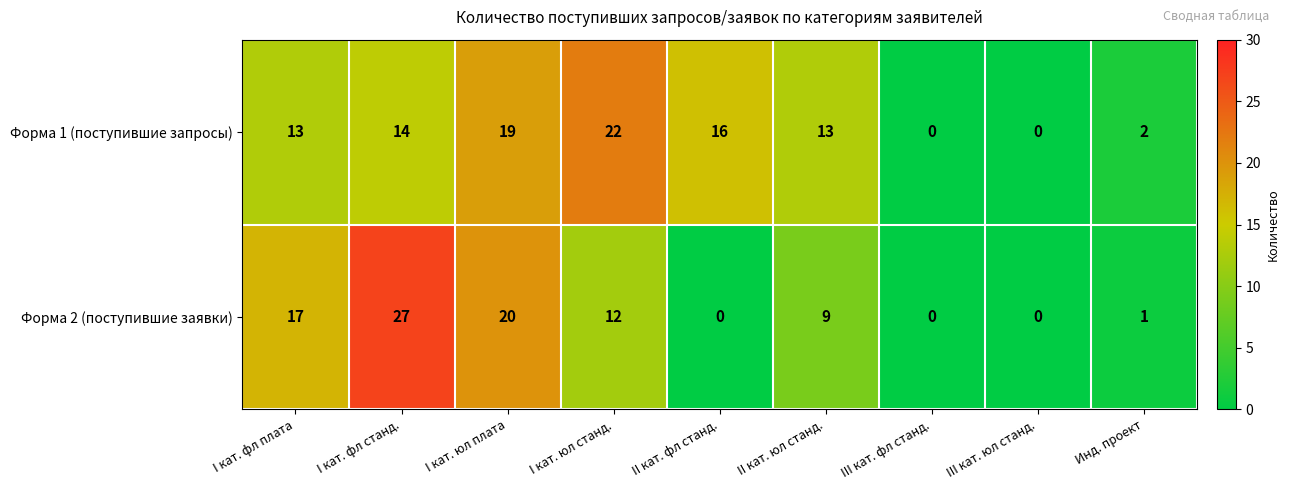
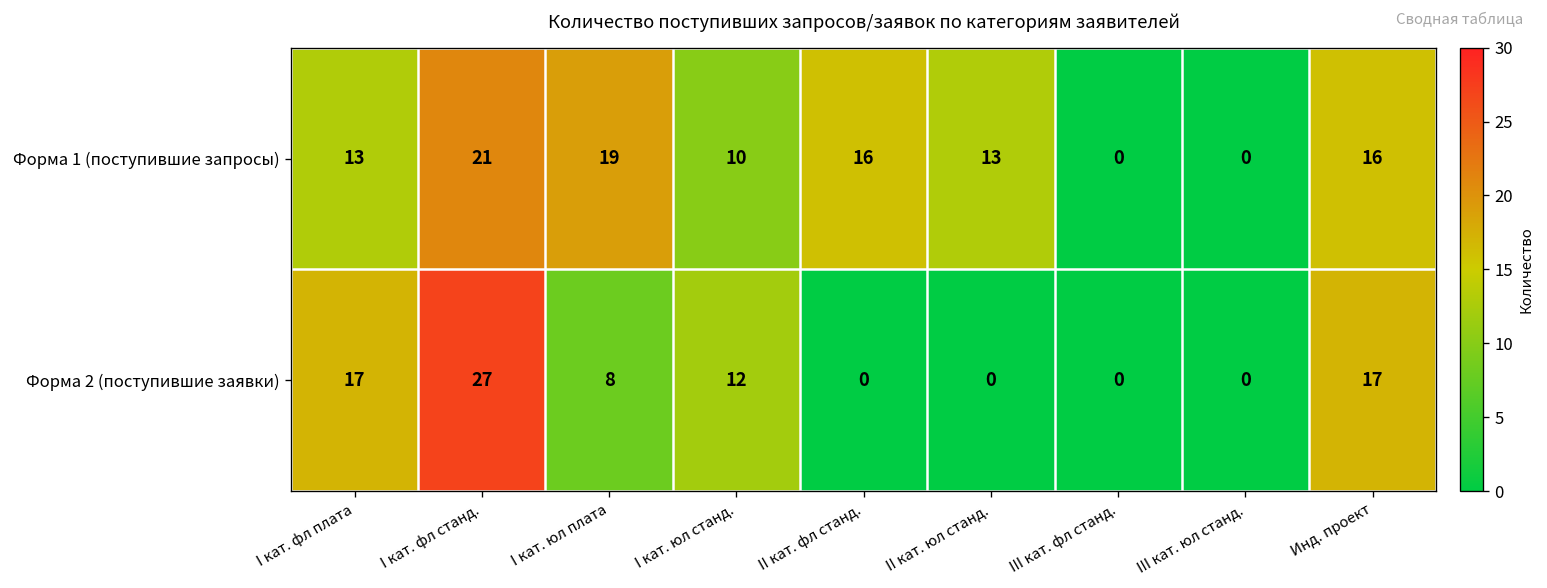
Форма 1 (поступившие запросы), I кат. фл станд.: 14 -> 21
Форма 1 (поступившие запросы), I кат. юл станд.: 22 -> 10
Форма 1 (поступившие запросы), Инд. проект: 2 -> 16
Форма 2 (поступившие заявки), I кат. юл плата: 20 -> 8
Форма 2 (поступившие заявки), II кат. юл станд.: 9 -> 0
Форма 2 (поступившие заявки), Инд. проект: 1 -> 17
